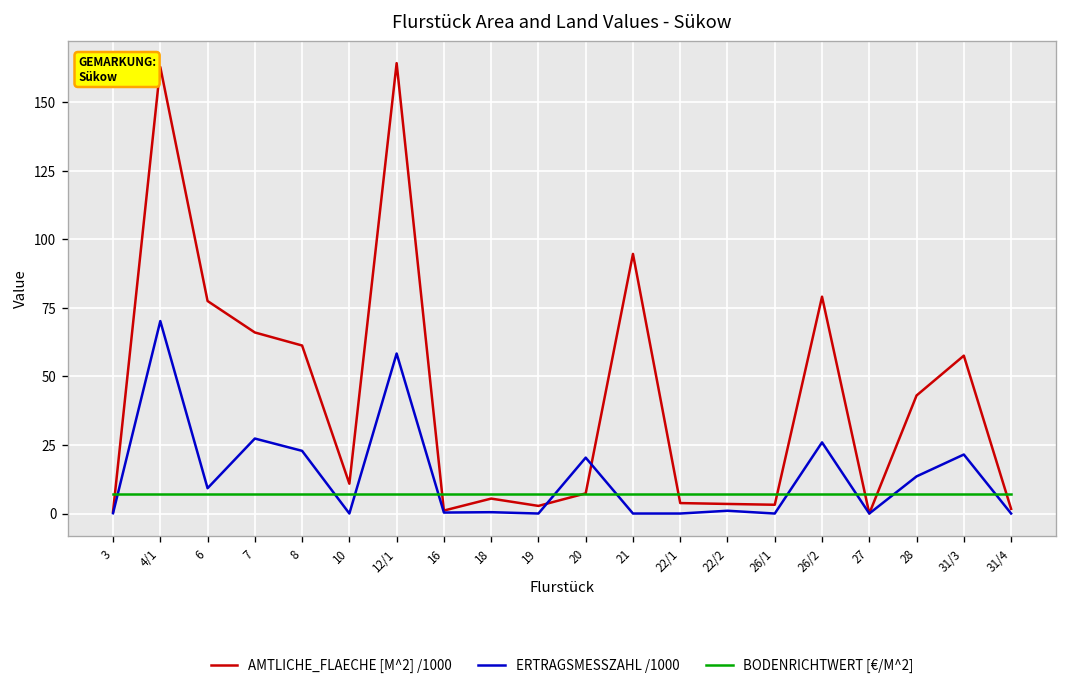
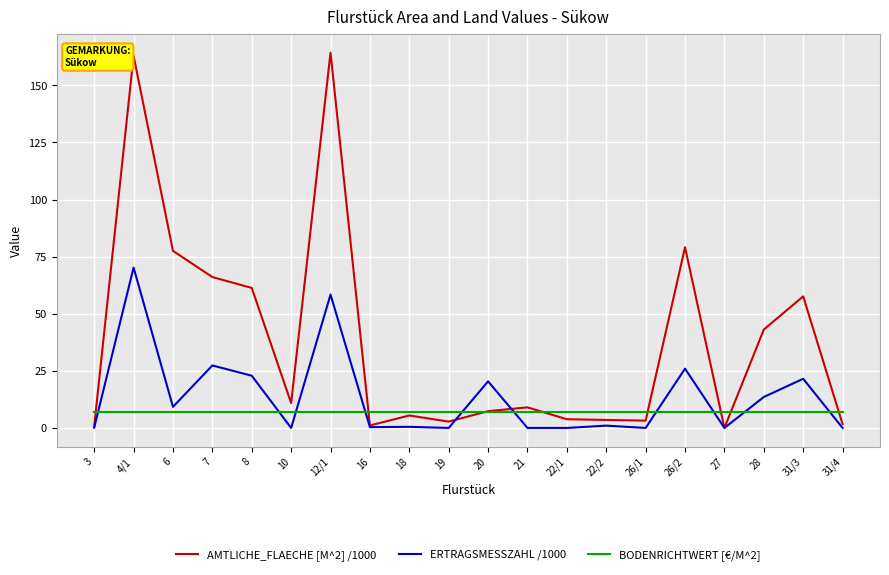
AMTLICHE_FLAECHE [M^2] /1000, 21: 95 -> 9
